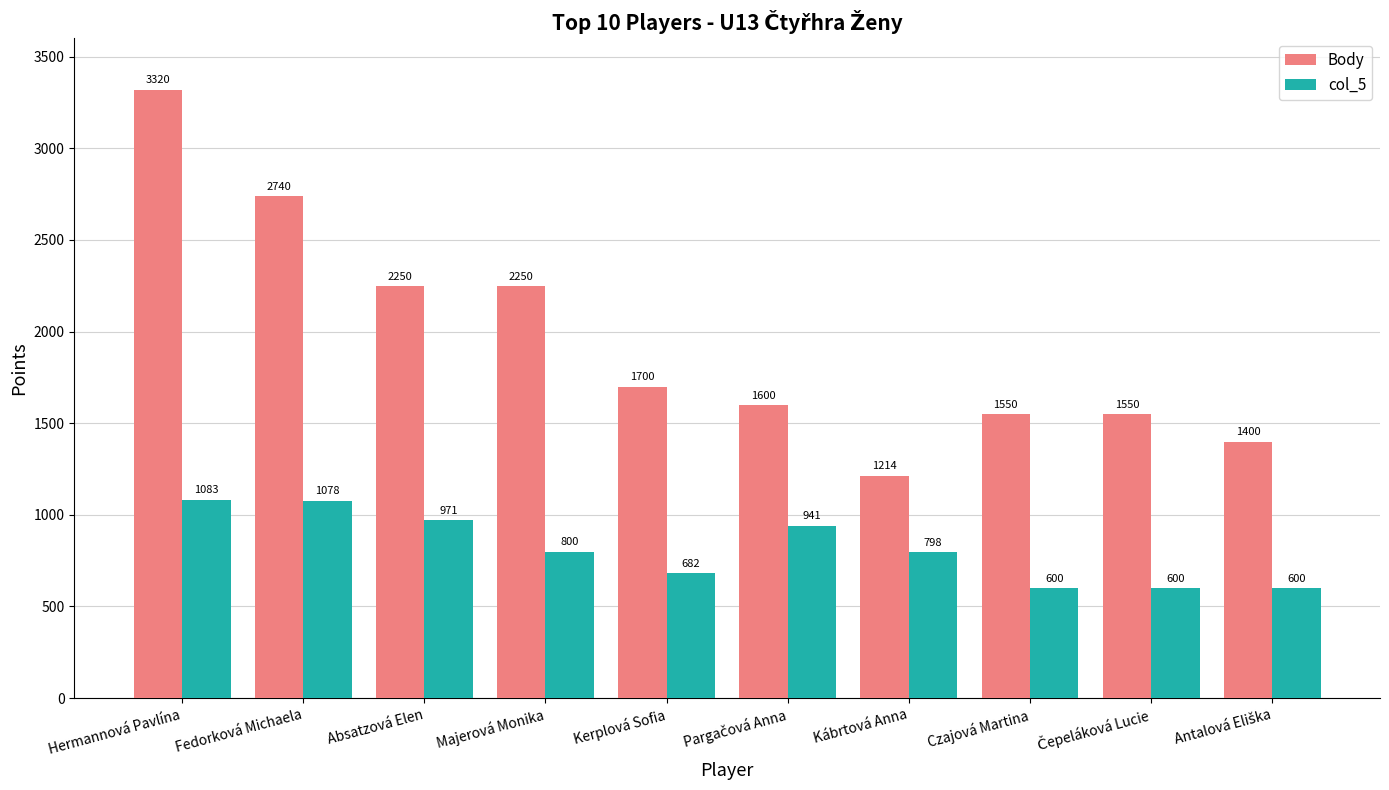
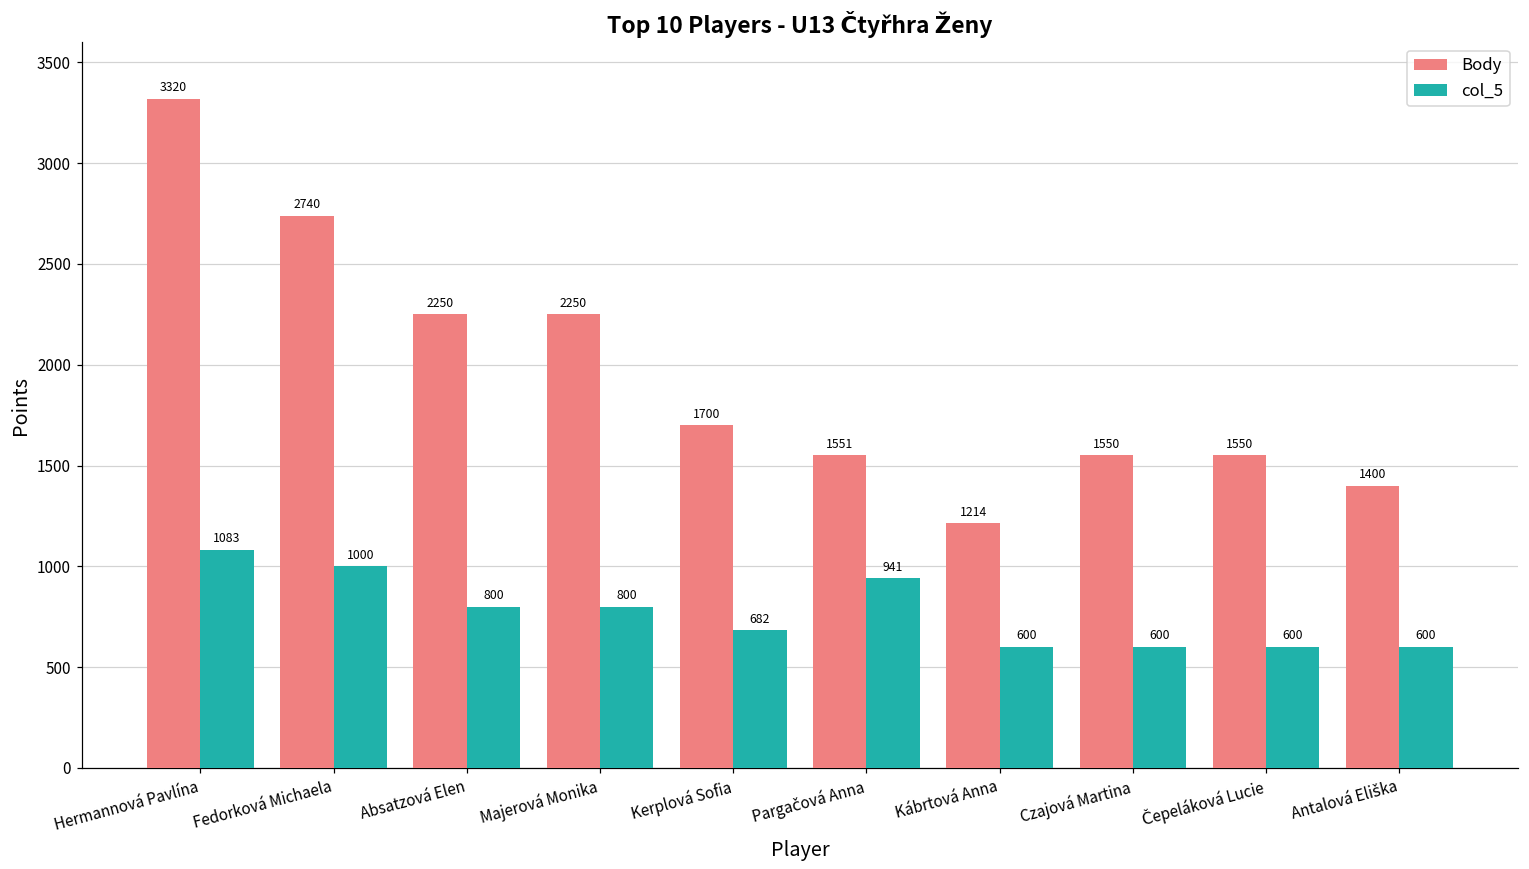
col_5, Fedorková Michaela: 1078 -> 1000
col_5, Absatzová Elen: 971 -> 800
Body, Pargačová Anna: 1600 -> 1551
col_5, Kábrtová Anna: 798 -> 600
